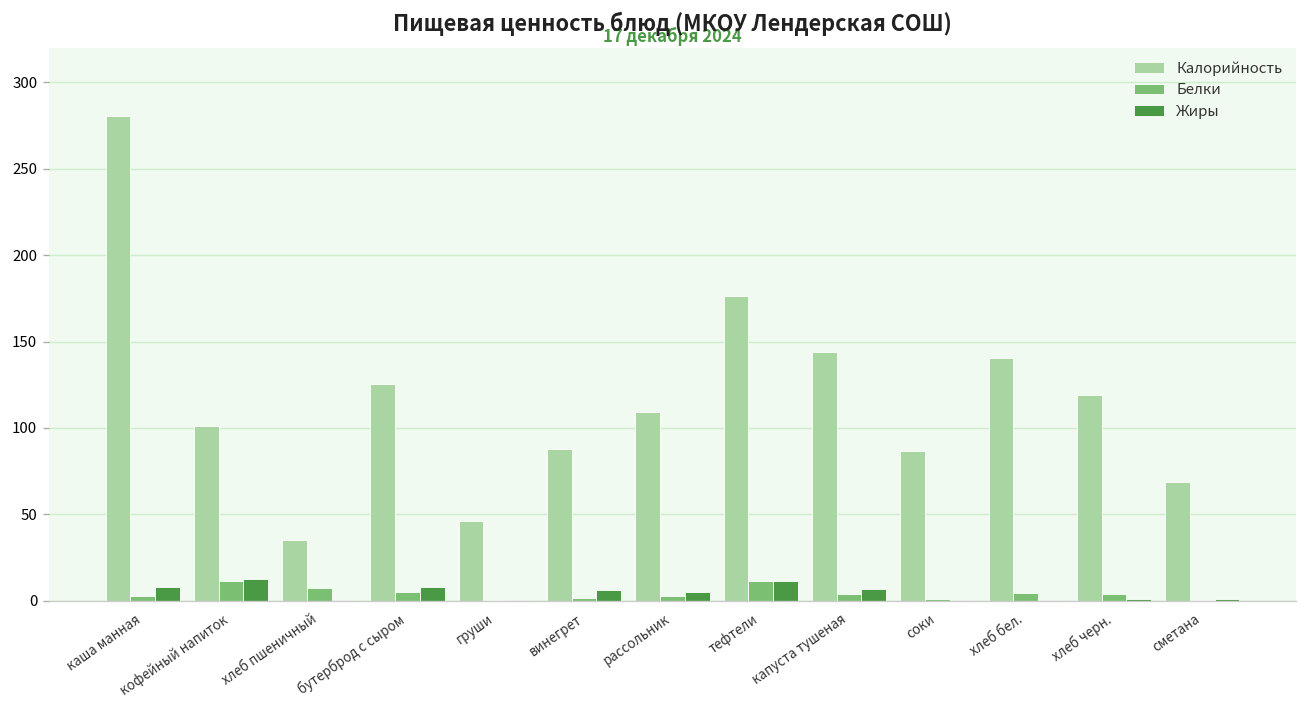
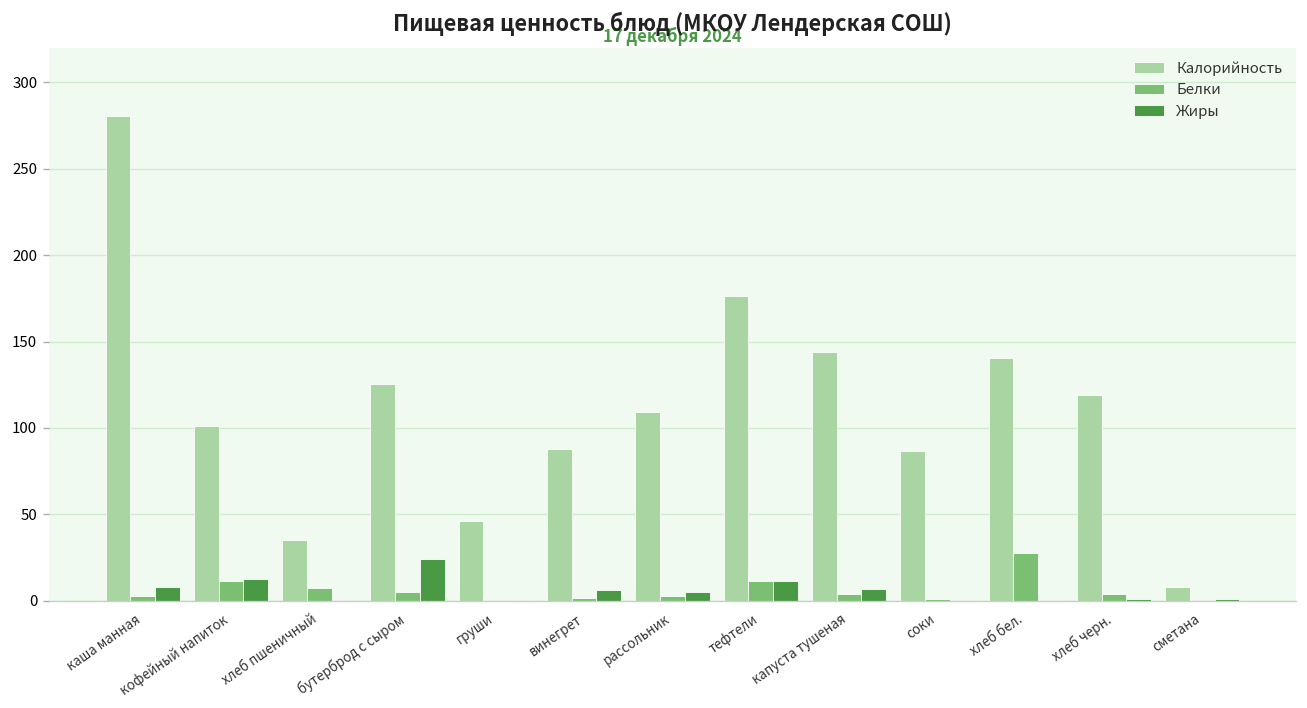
Жиры, бутерброд с сыром: 8 -> 24
Белки, хлеб бел.: 5 -> 27
Калорийность, сметана: 69 -> 8
